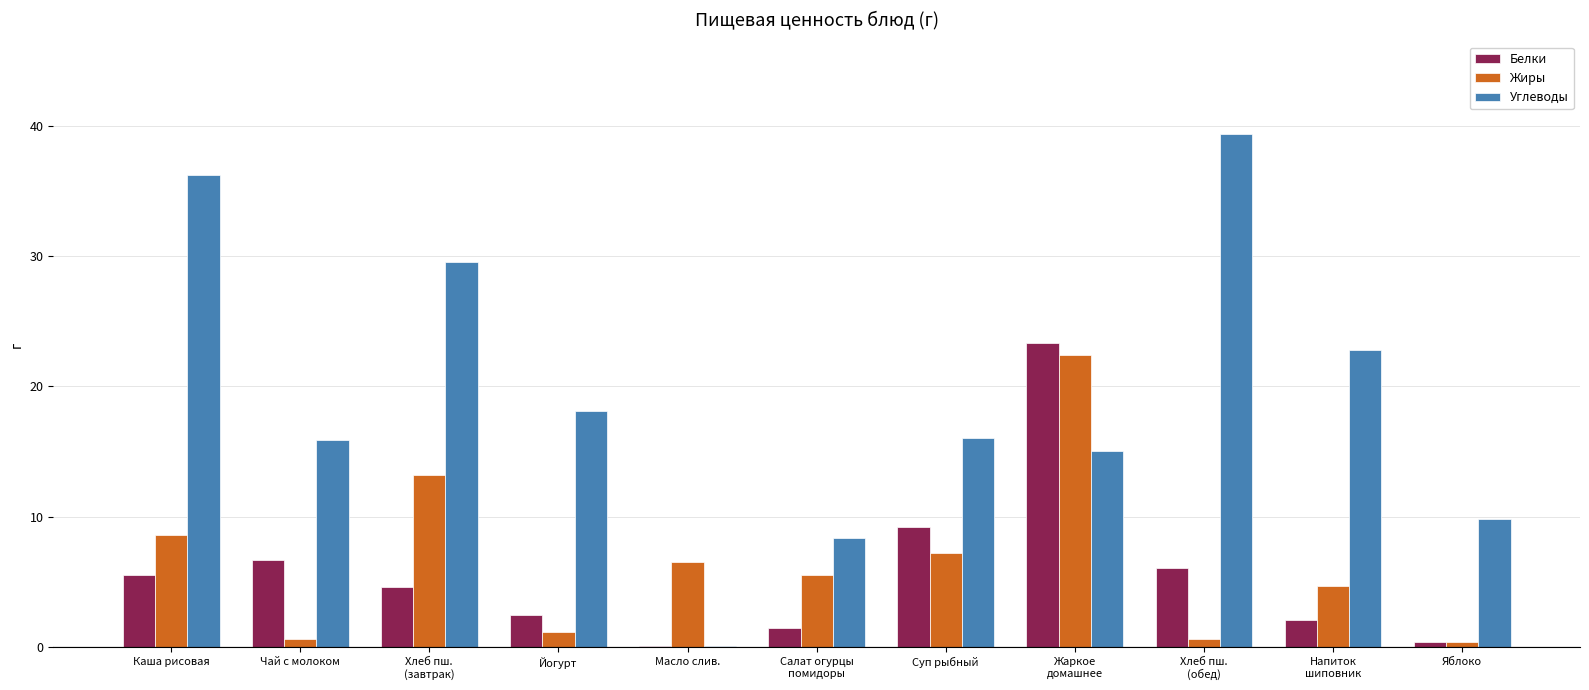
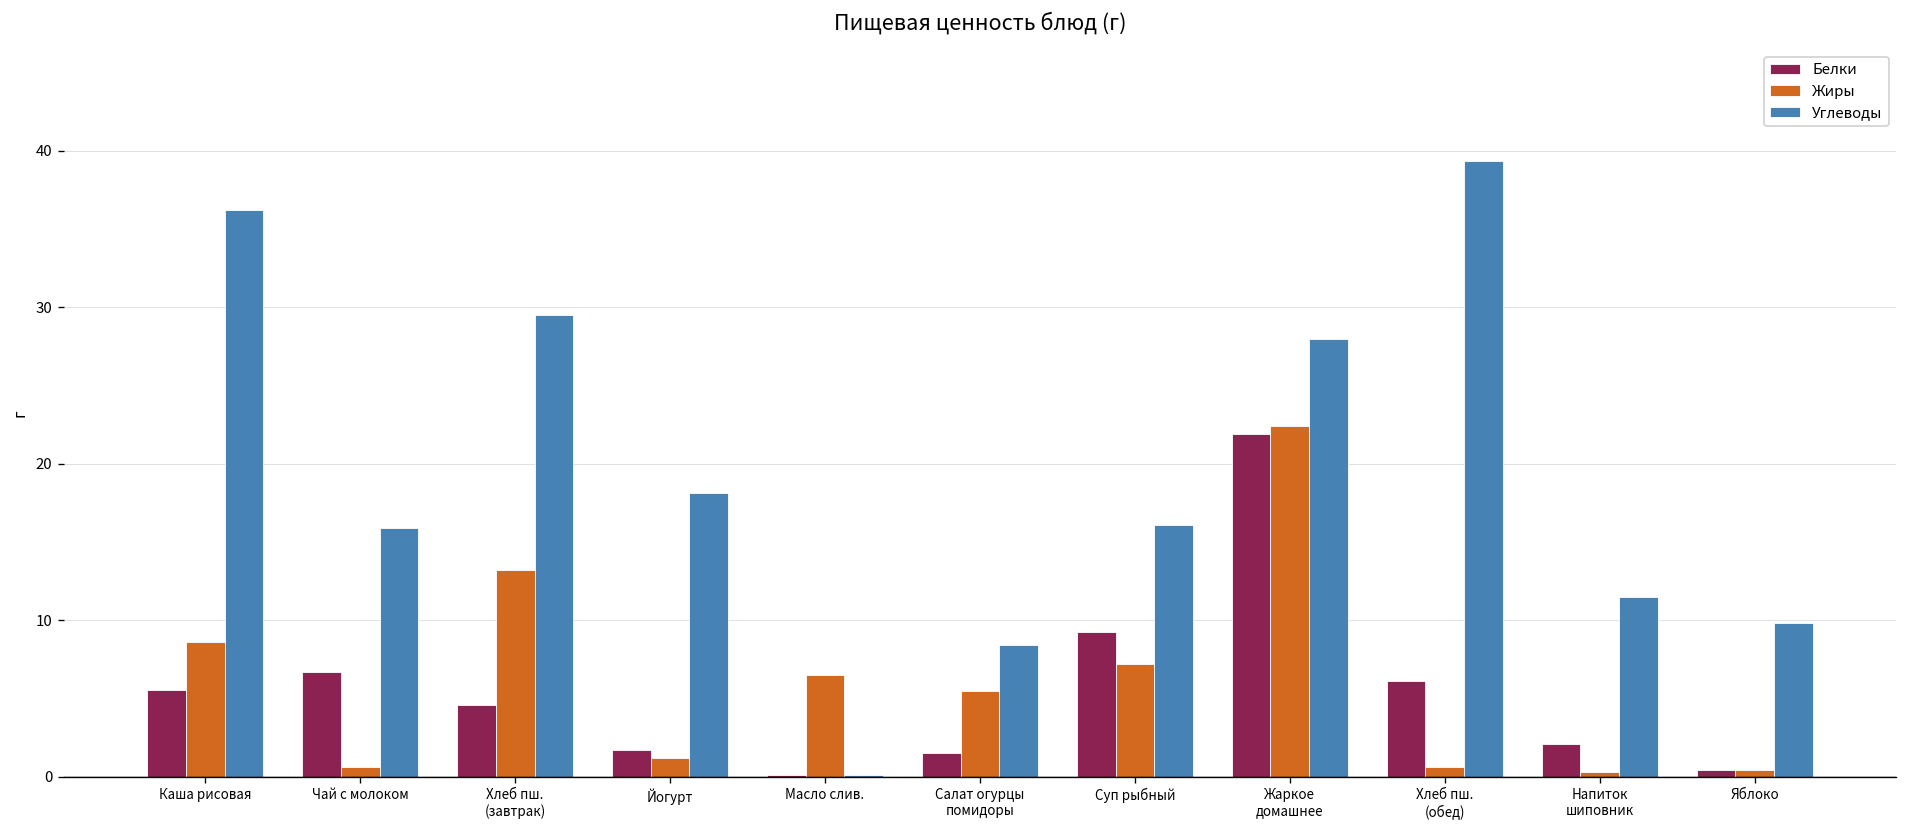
Белки, Йогурт: 2.5 -> 1.7
Белки, Жаркое домашнее: 23.3 -> 21.9
Углеводы, Жаркое домашнее: 15.1 -> 28.0
Жиры, Напиток шиповник: 4.7 -> 0.3
Углеводы, Напиток шиповник: 22.8 -> 11.5
